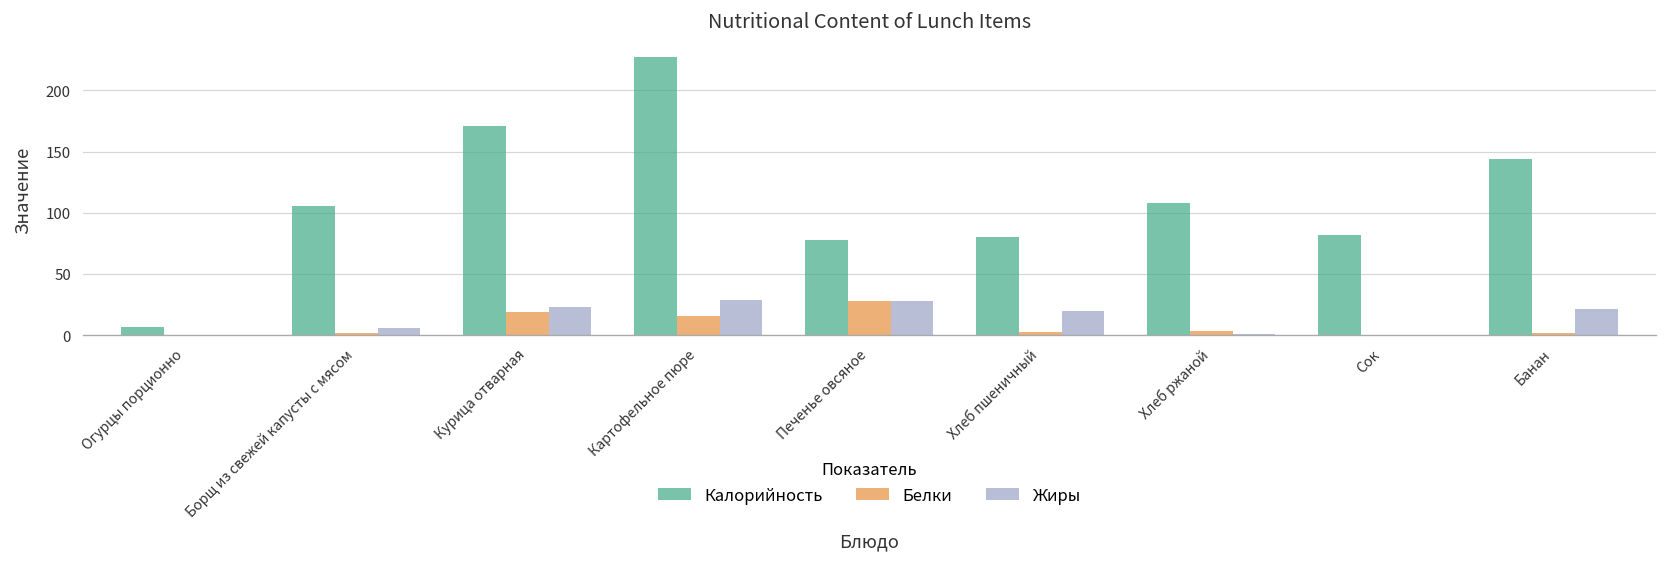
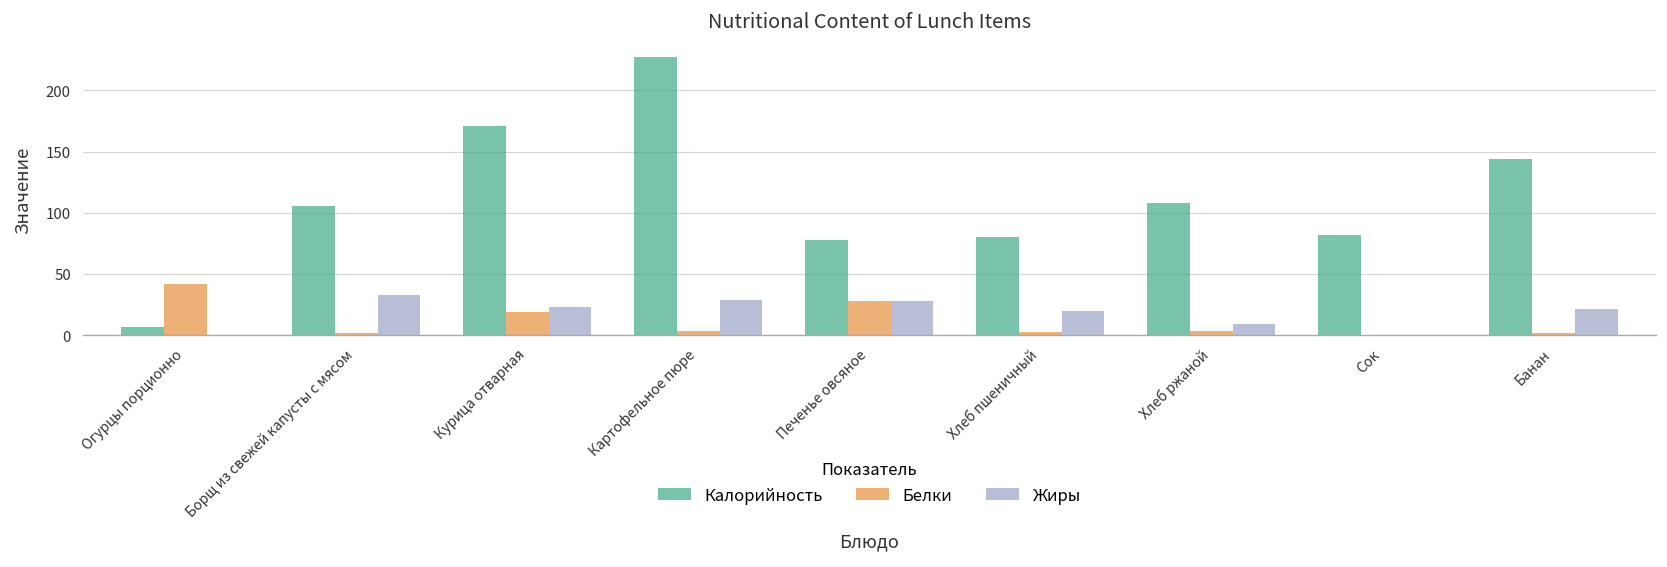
Белки, Огурцы порционно: 0 -> 42
Жиры, Борщ из свежей капусты с мясом: 6 -> 33
Белки, Картофельное пюре: 16 -> 4
Жиры, Хлеб ржаной: 1 -> 9
